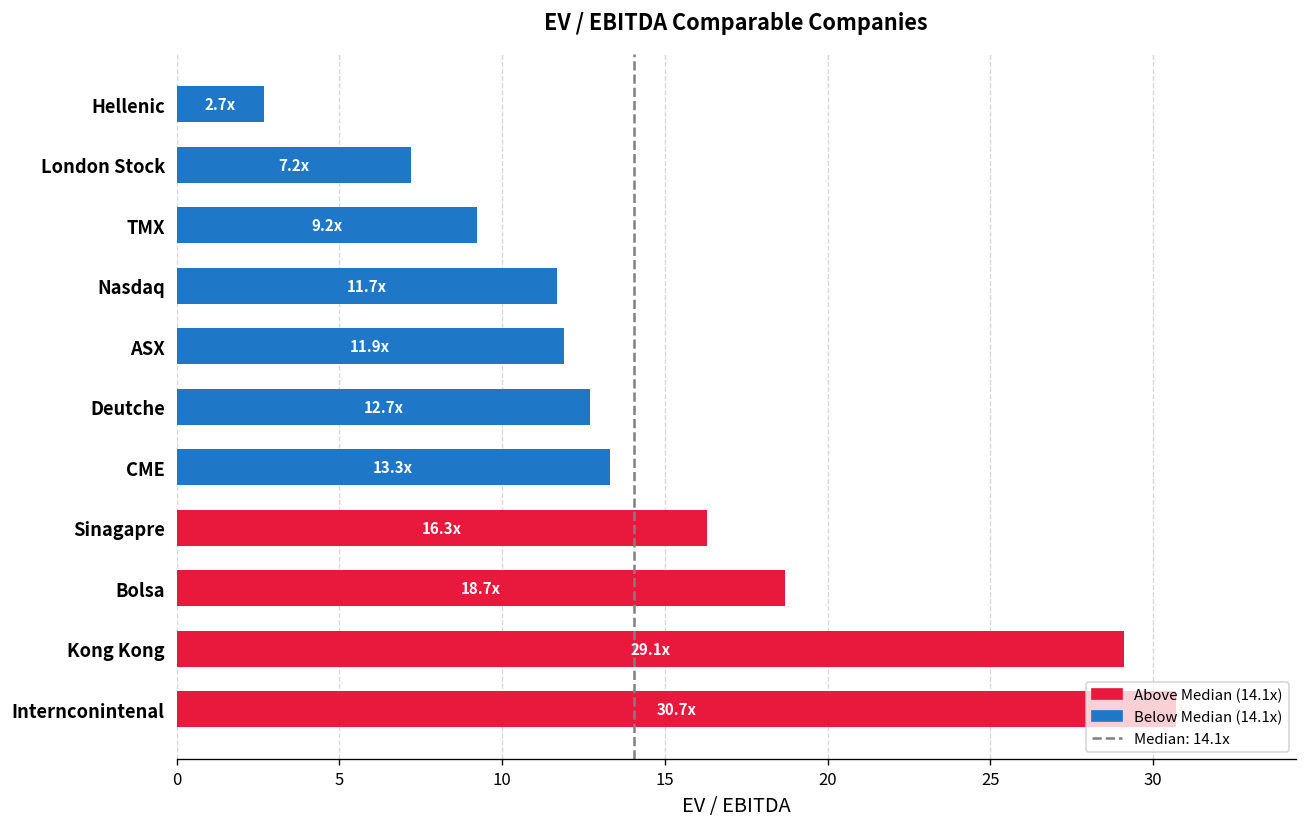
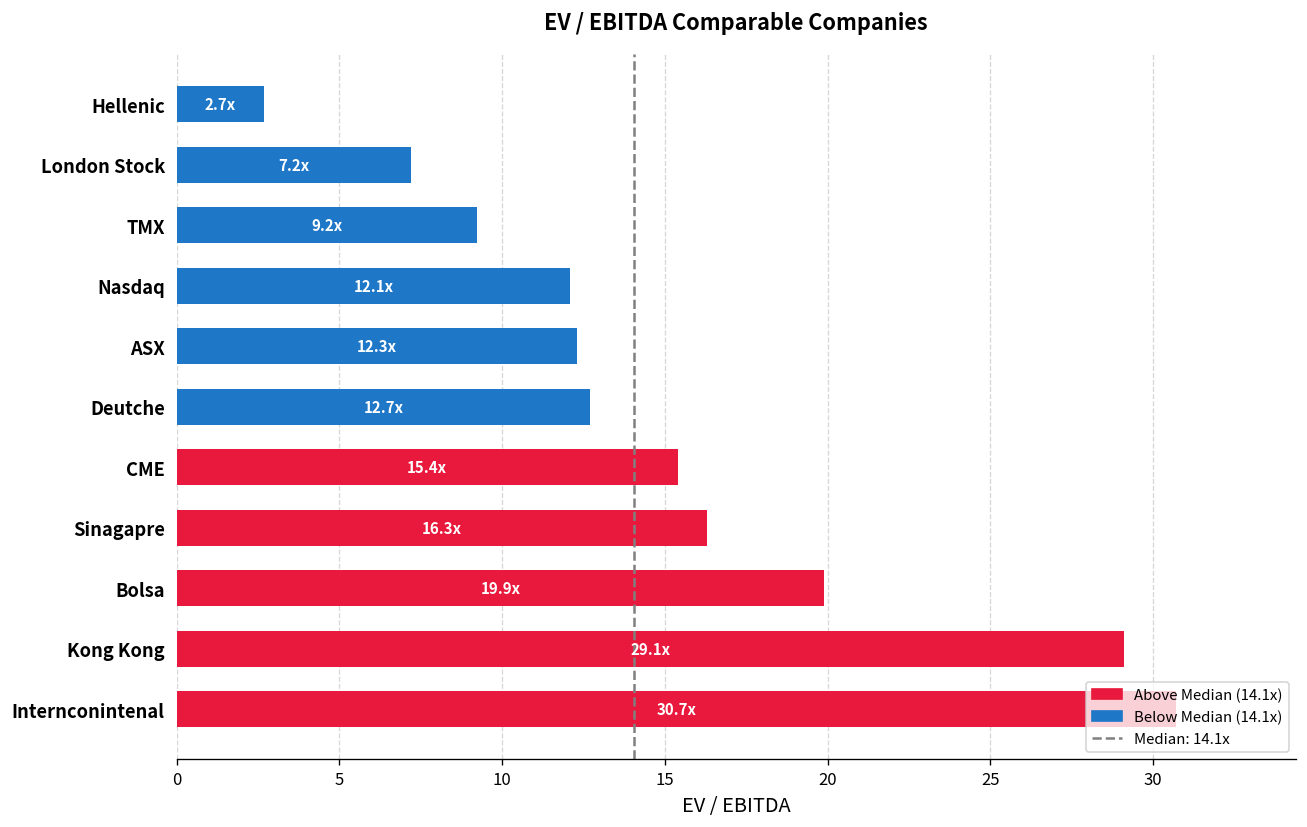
Nasdaq: 11.7x -> 12.1x
ASX: 11.9x -> 12.3x
CME: 13.3x -> 15.4x
Bolsa: 18.7x -> 19.9x
